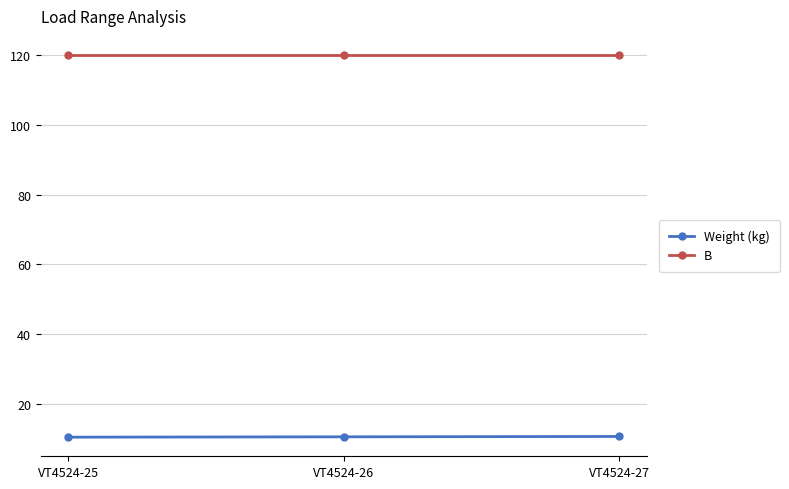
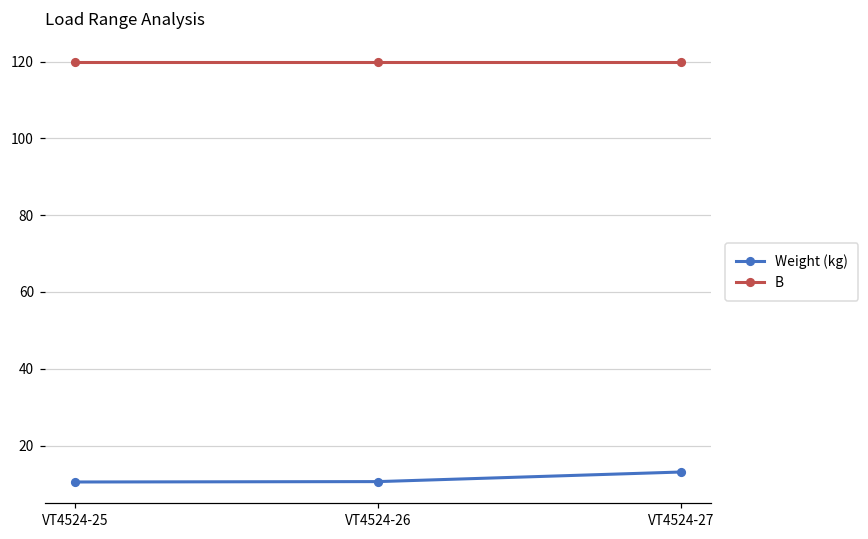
Weight (kg), VT4524-27: 11 -> 13
